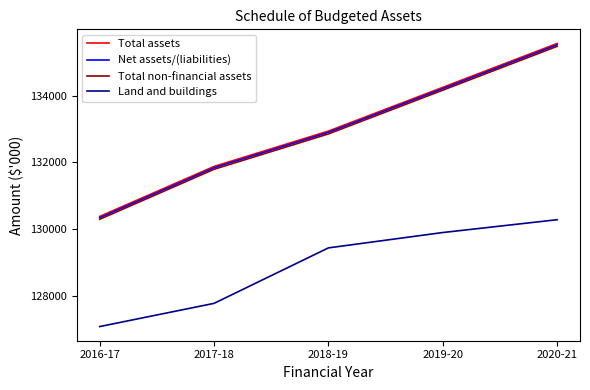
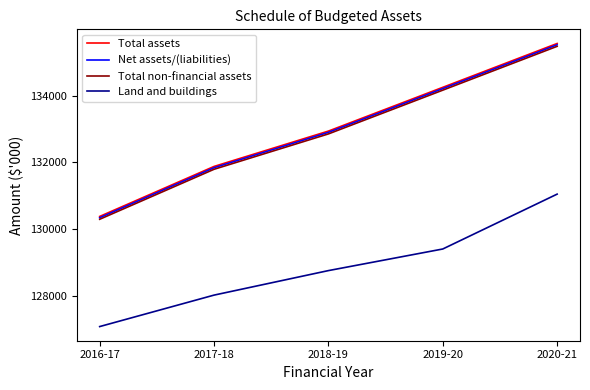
Land and buildings, 2017-18: 127800 -> 128000
Land and buildings, 2018-19: 129400 -> 128800
Land and buildings, 2019-20: 129900 -> 129400
Land and buildings, 2020-21: 130300 -> 131000
